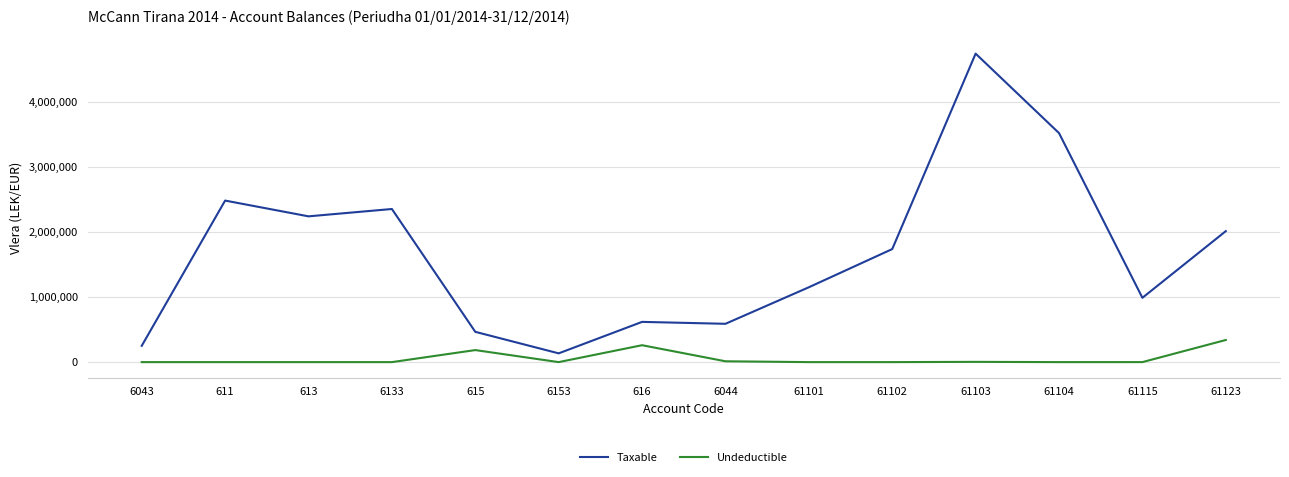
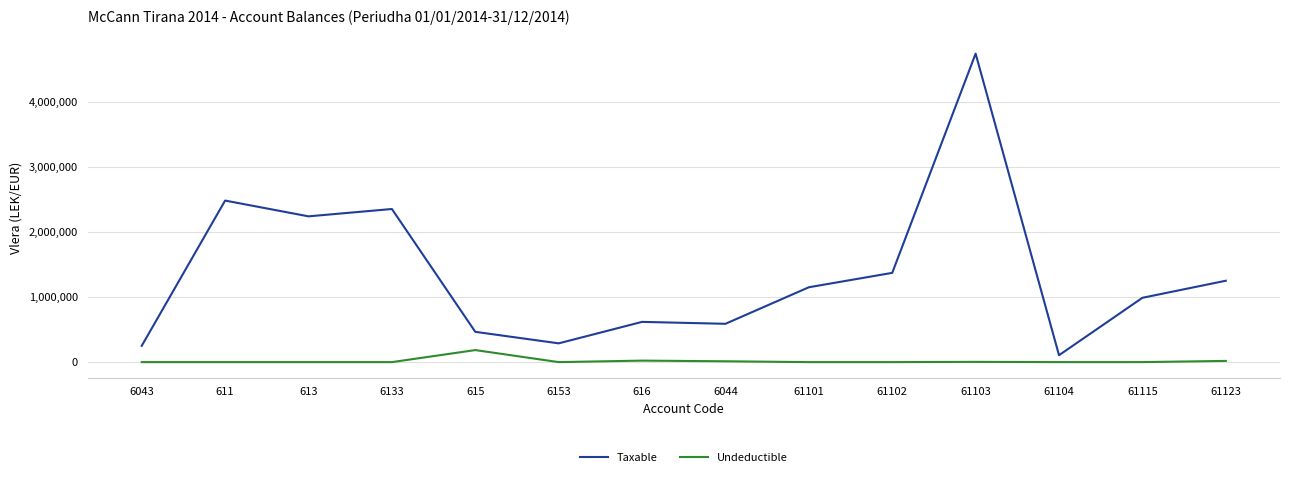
Taxable, 6153: 100,000 -> 300,000
Undeductible, 616: 300,000 -> 0
Taxable, 61102: 1,700,000 -> 1,400,000
Taxable, 61104: 3,500,000 -> 100,000
Taxable, 61123: 2,000,000 -> 1,200,000
Undeductible, 61123: 300,000 -> 0
